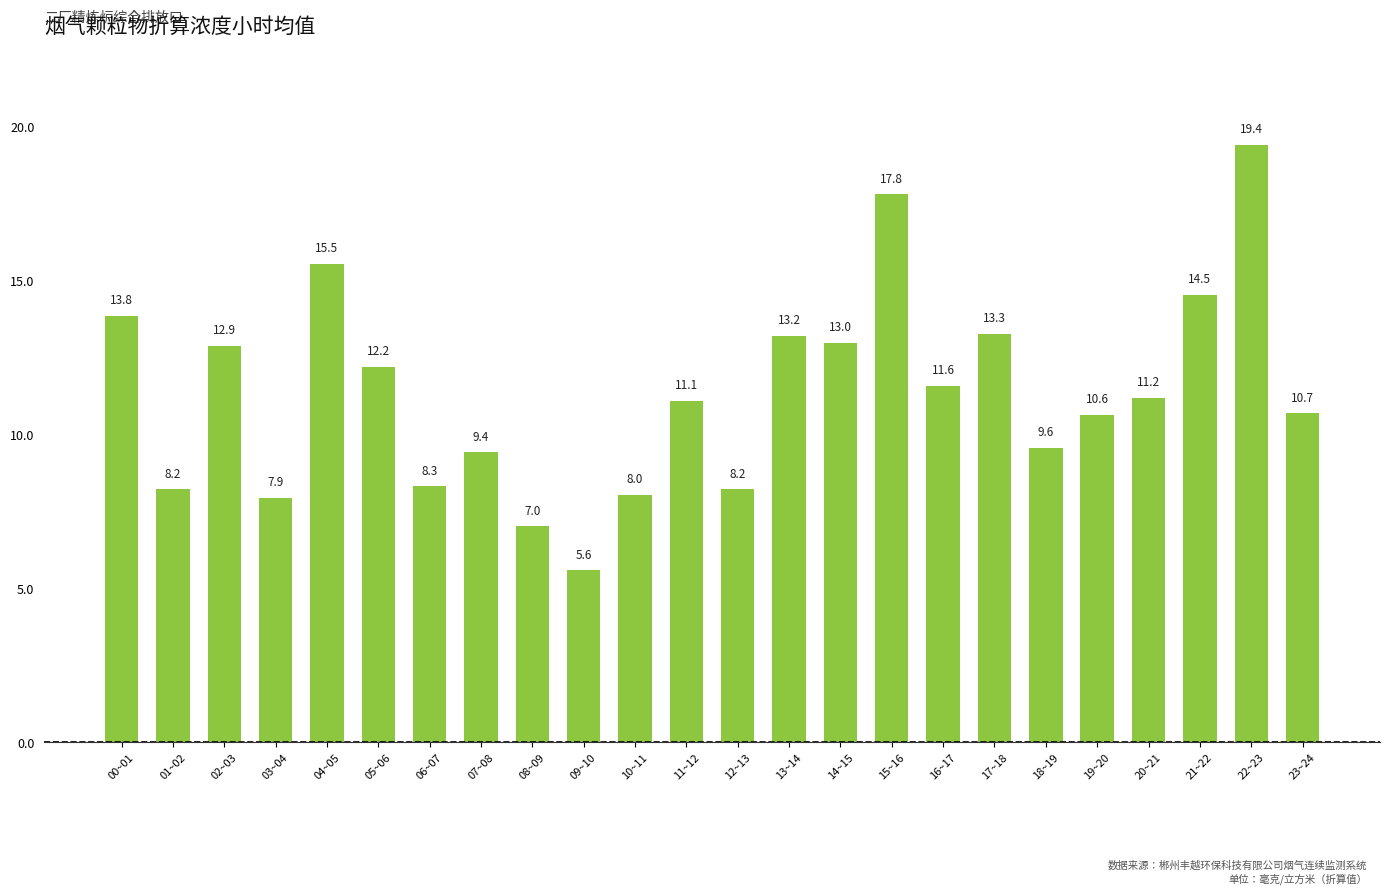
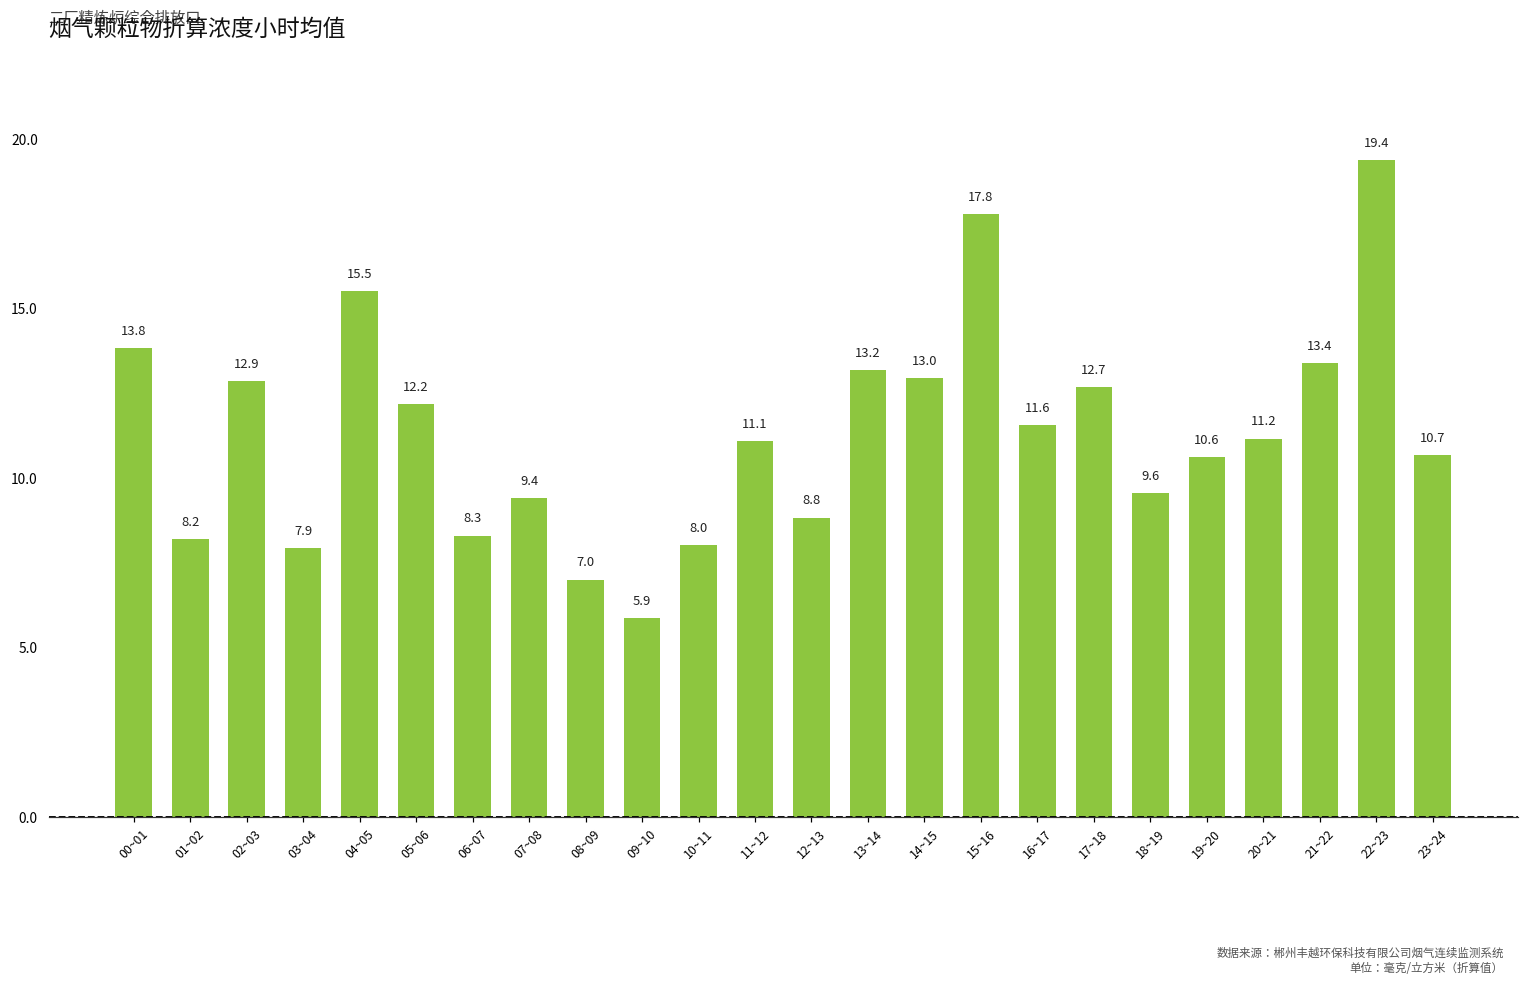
09~10: 5.6 -> 5.9
12~13: 8.2 -> 8.8
17~18: 13.3 -> 12.7
21~22: 14.5 -> 13.4
